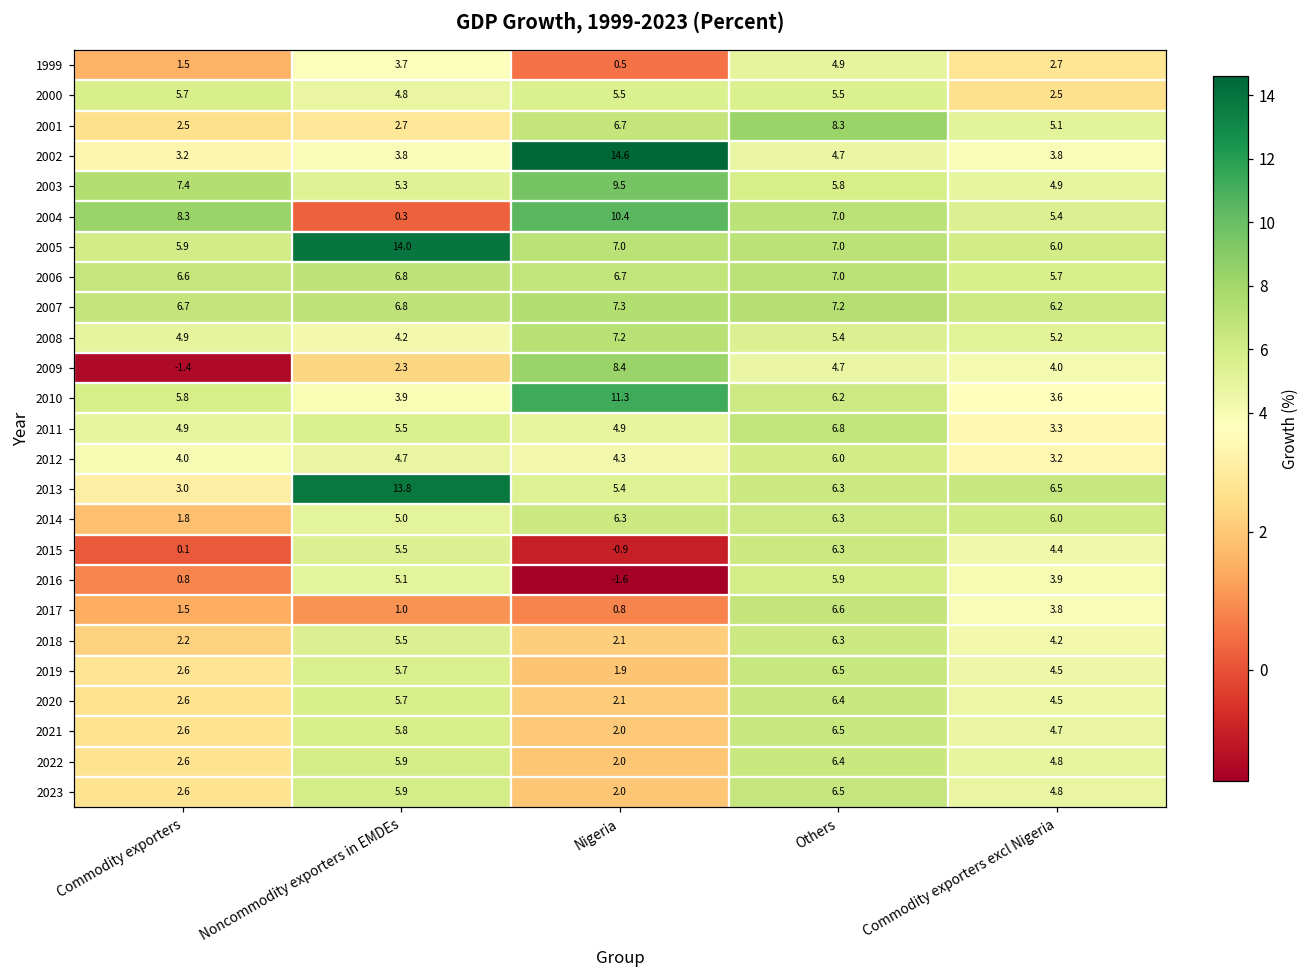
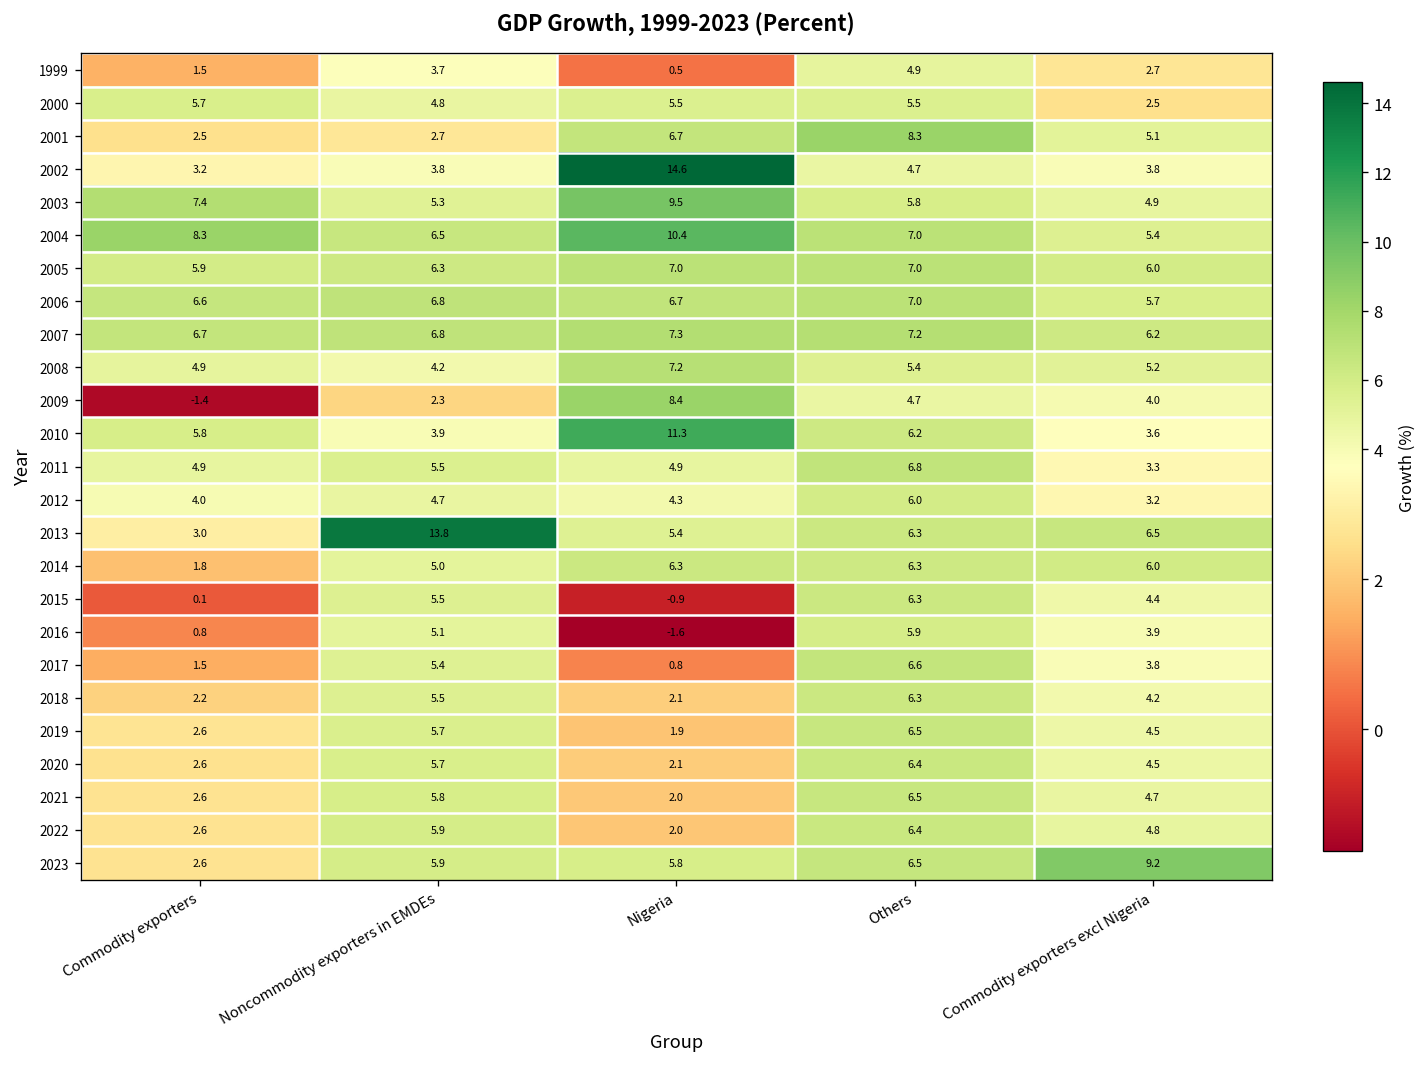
2004, Noncommodity exporters in EMDEs: 0.3 -> 6.5
2005, Noncommodity exporters in EMDEs: 14.0 -> 6.3
2017, Noncommodity exporters in EMDEs: 1.0 -> 5.4
2023, Nigeria: 2.0 -> 5.8
2023, Commodity exporters excl Nigeria: 4.8 -> 9.2
